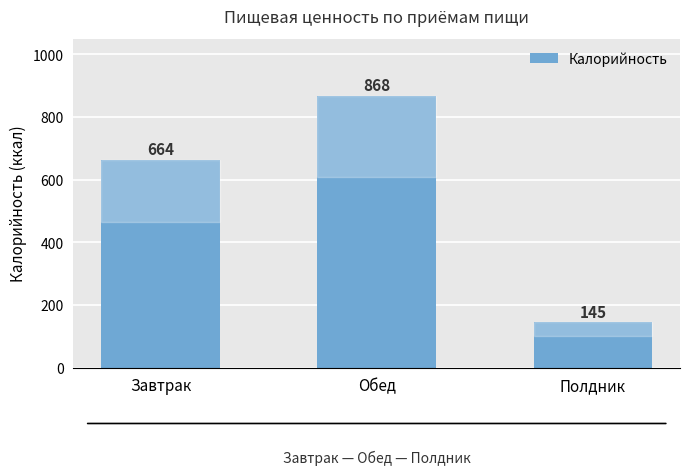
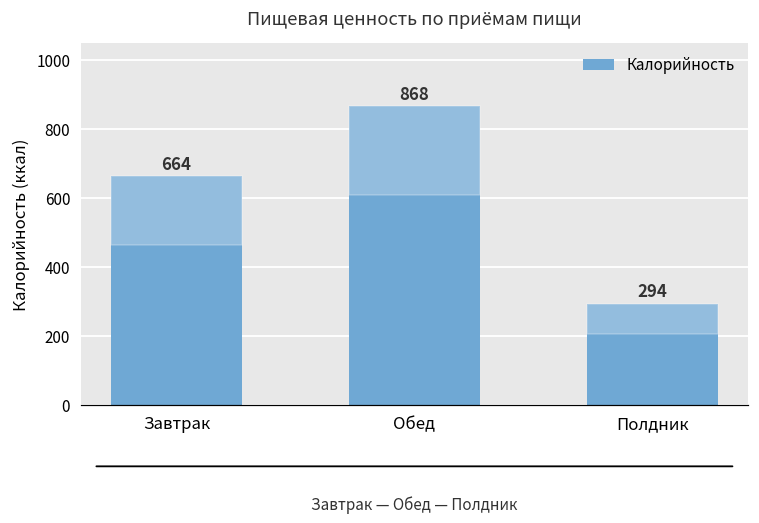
Полдник: 145 -> 294
